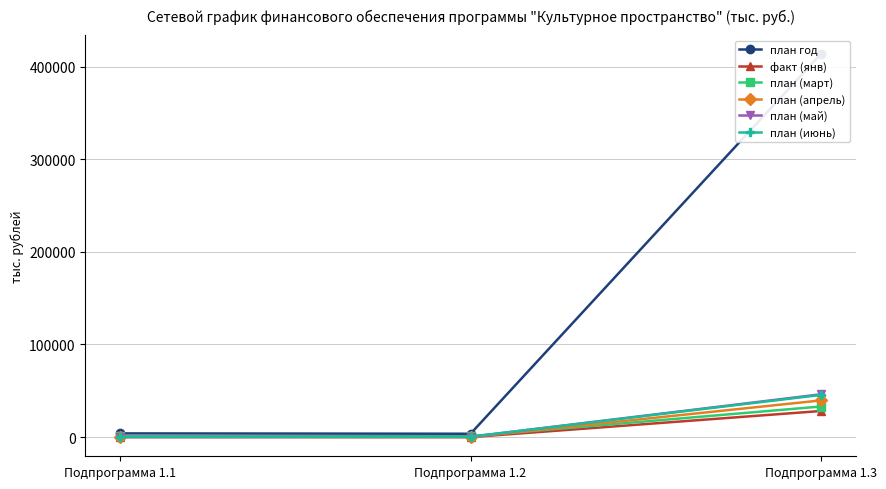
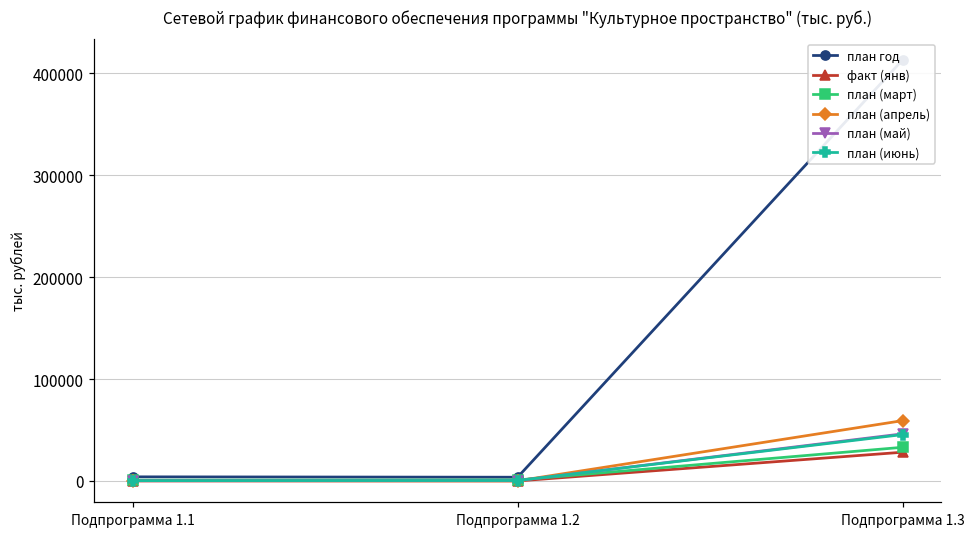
план (апрель), Подпрограмма 1.3: 40000 -> 60000
